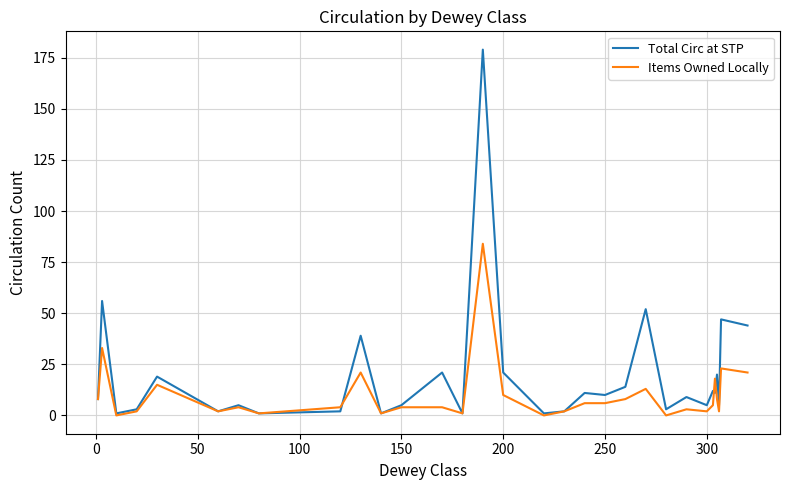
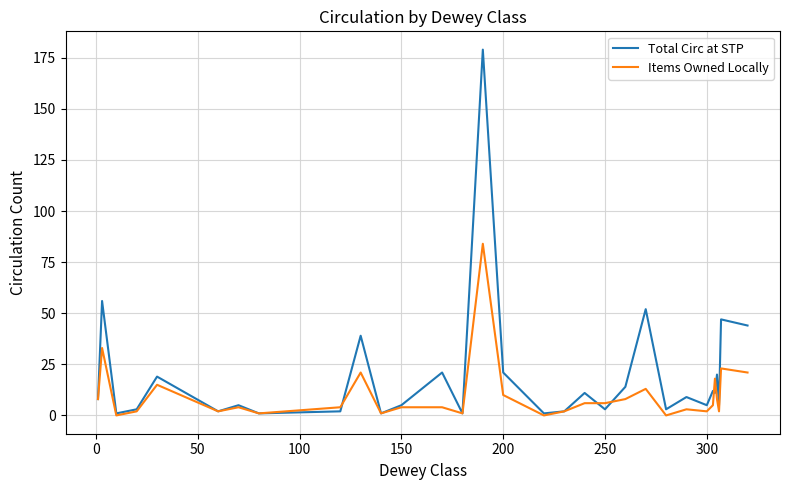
Total Circ at STP, 250: 10 -> 3
